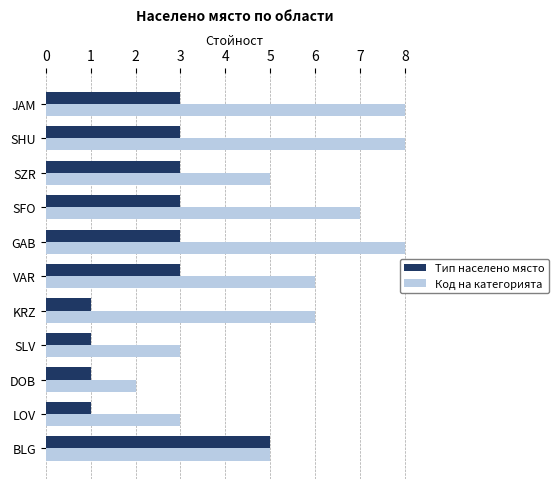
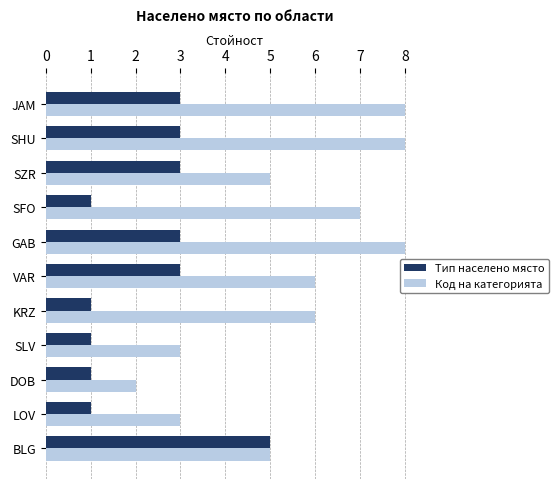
Тип населено място, SFO: 3 -> 1
